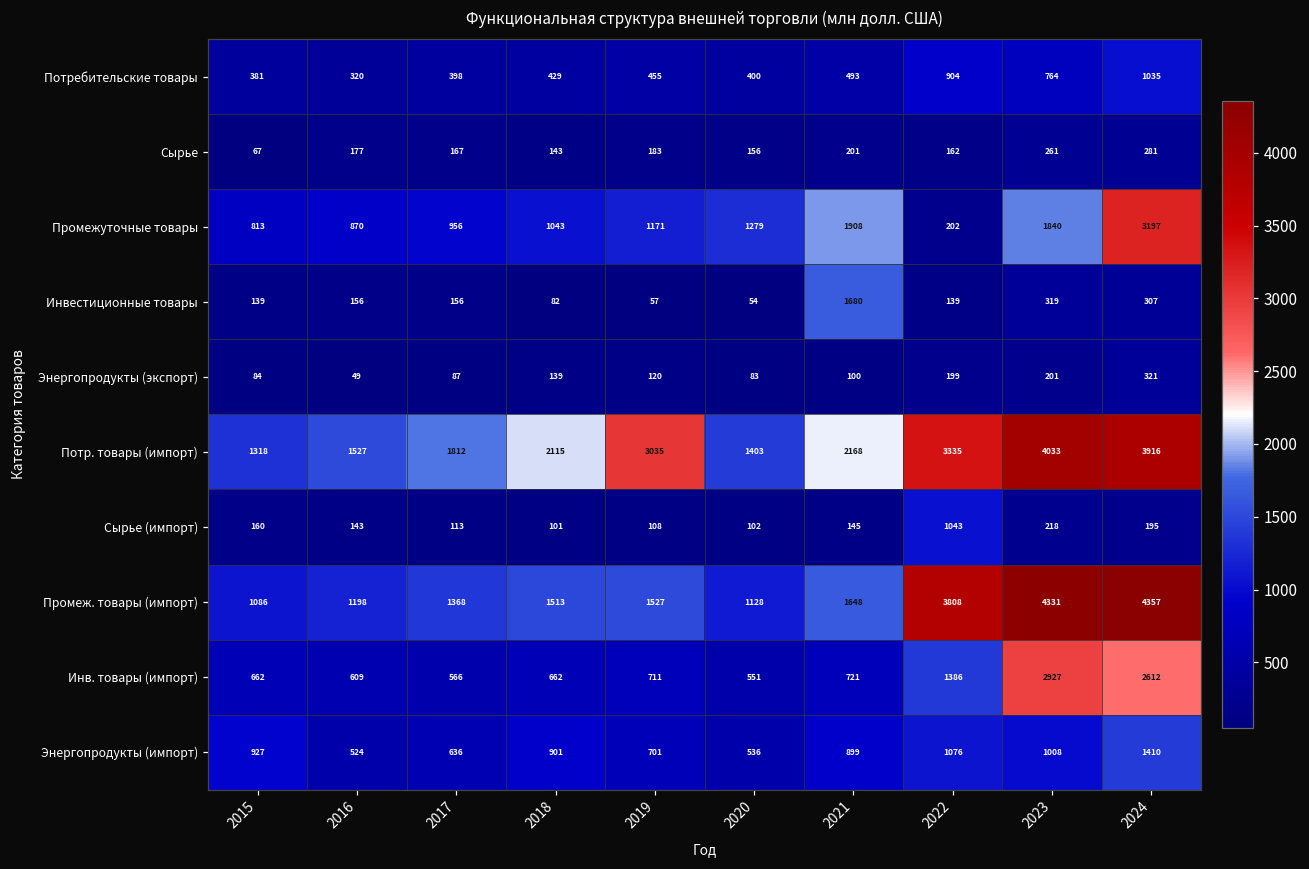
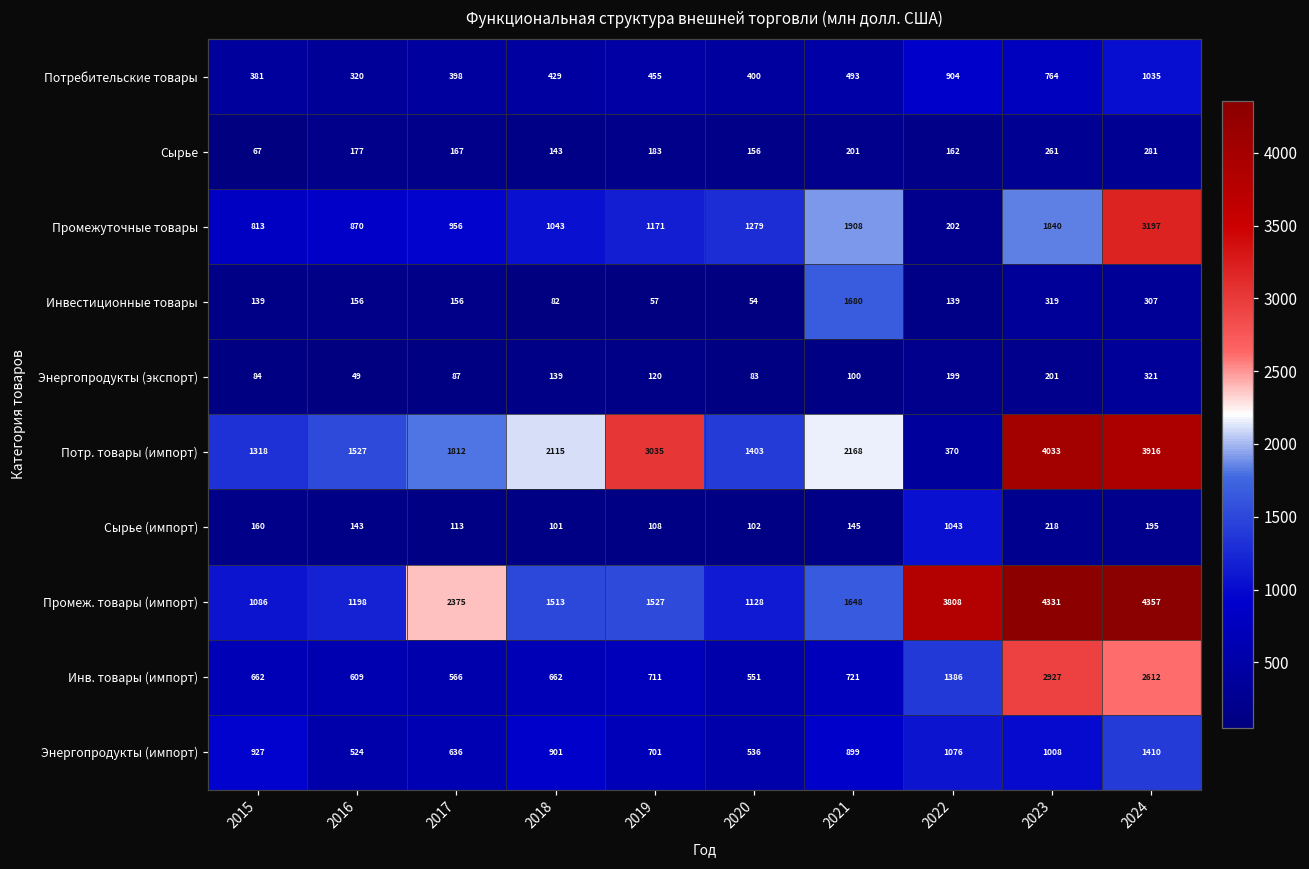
Потр. товары (импорт), 2022: 3335 -> 370
Промеж. товары (импорт), 2017: 1368 -> 2375
